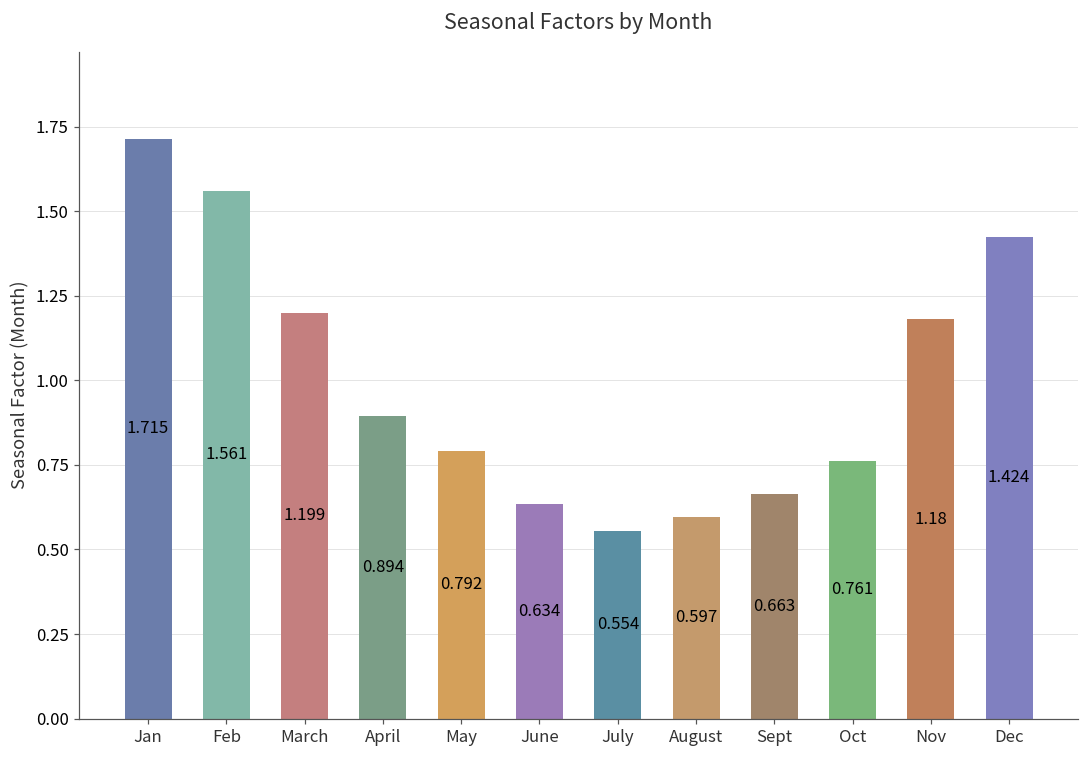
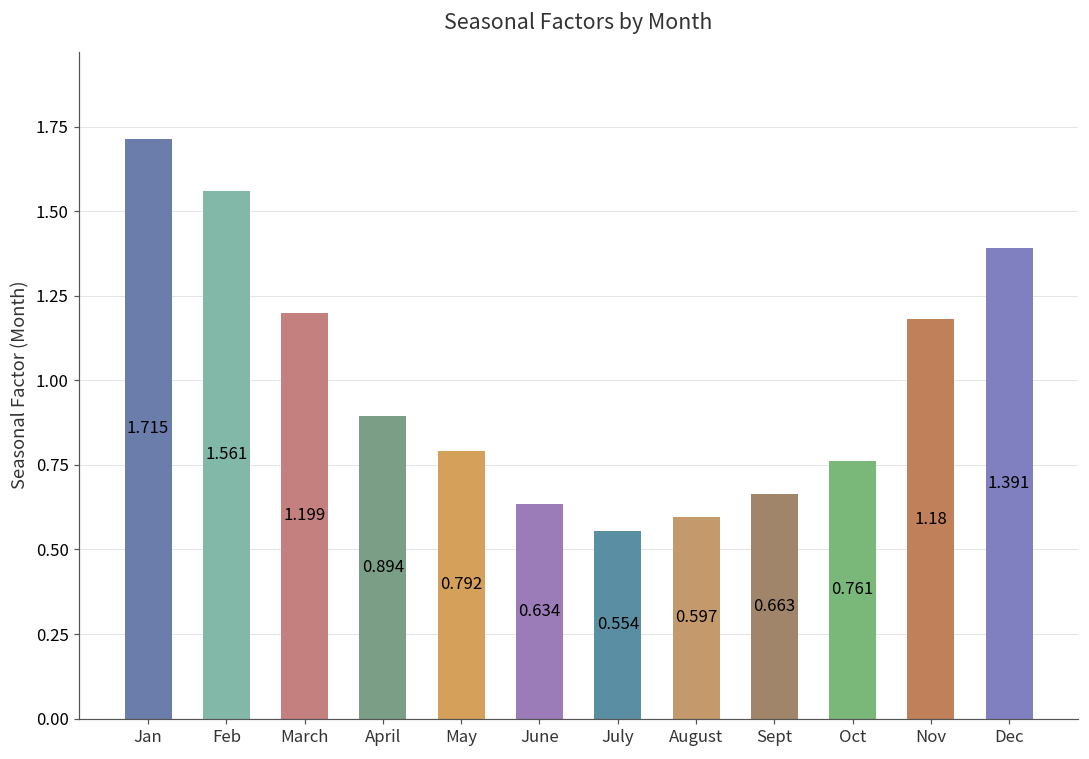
Dec: 1.424 -> 1.391
